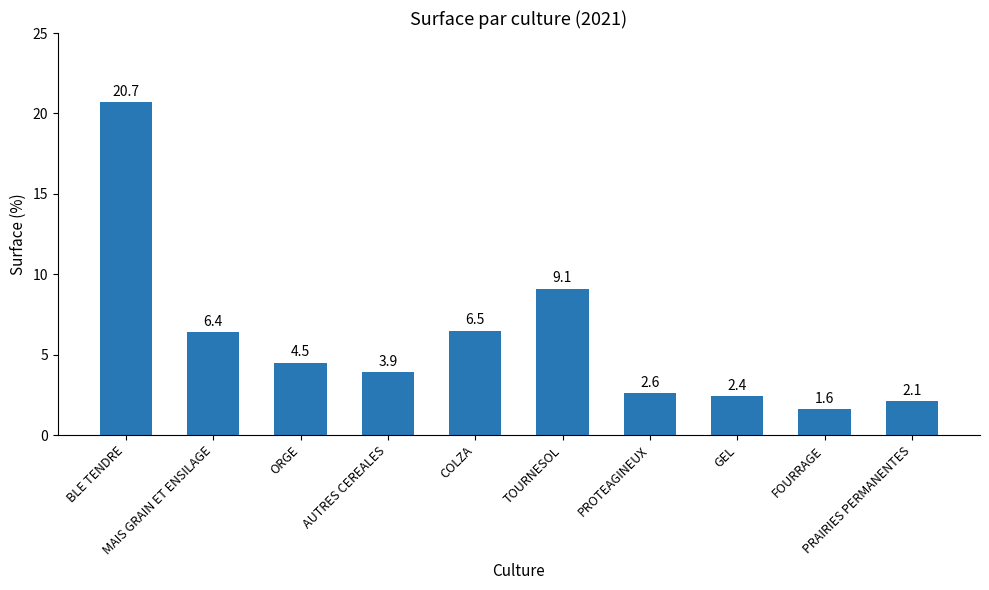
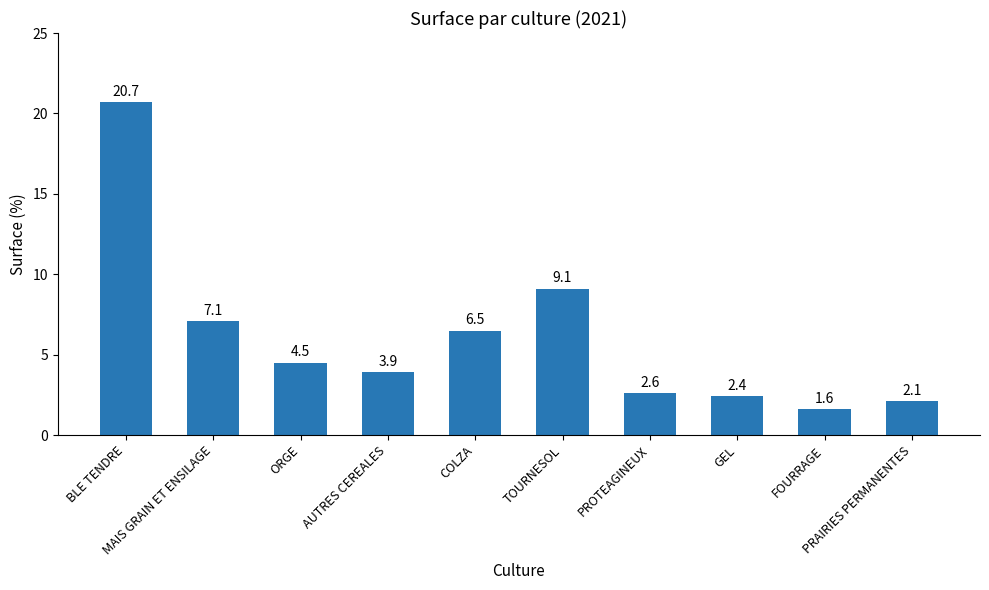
MAIS GRAIN ET ENSILAGE: 6.4 -> 7.1
